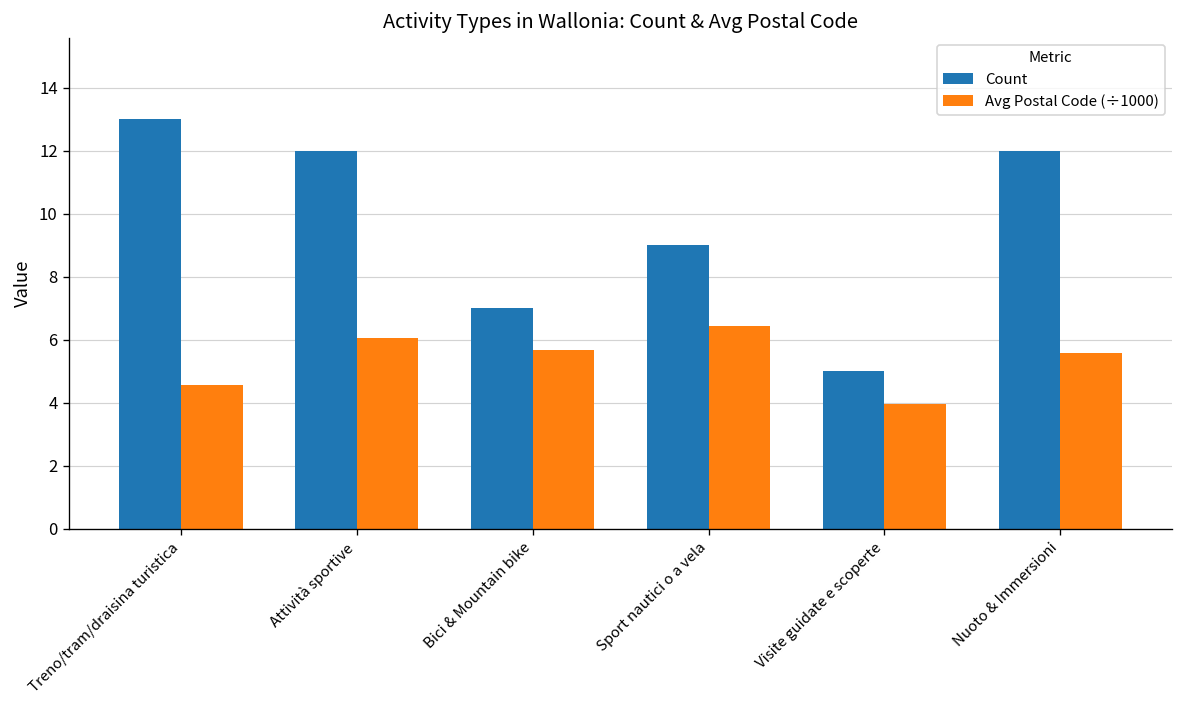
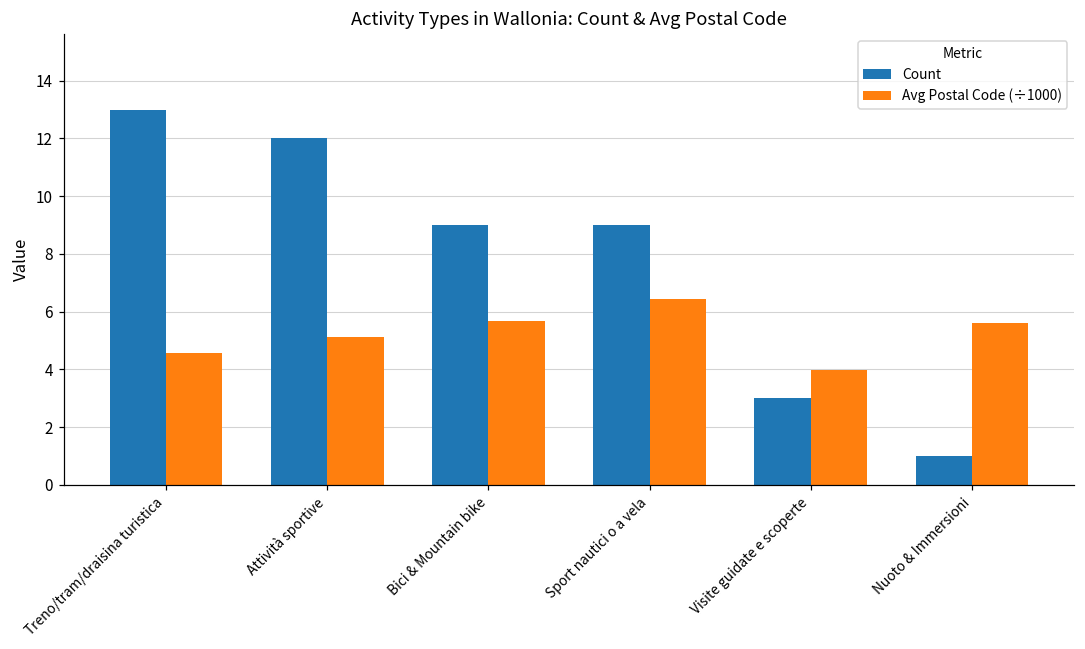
Avg Postal Code (÷1000), Attività sportive: 6.1 -> 5.1
Count, Bici & Mountain bike: 7 -> 9
Count, Visite guidate e scoperte: 5 -> 3
Count, Nuoto & Immersioni: 12 -> 1
